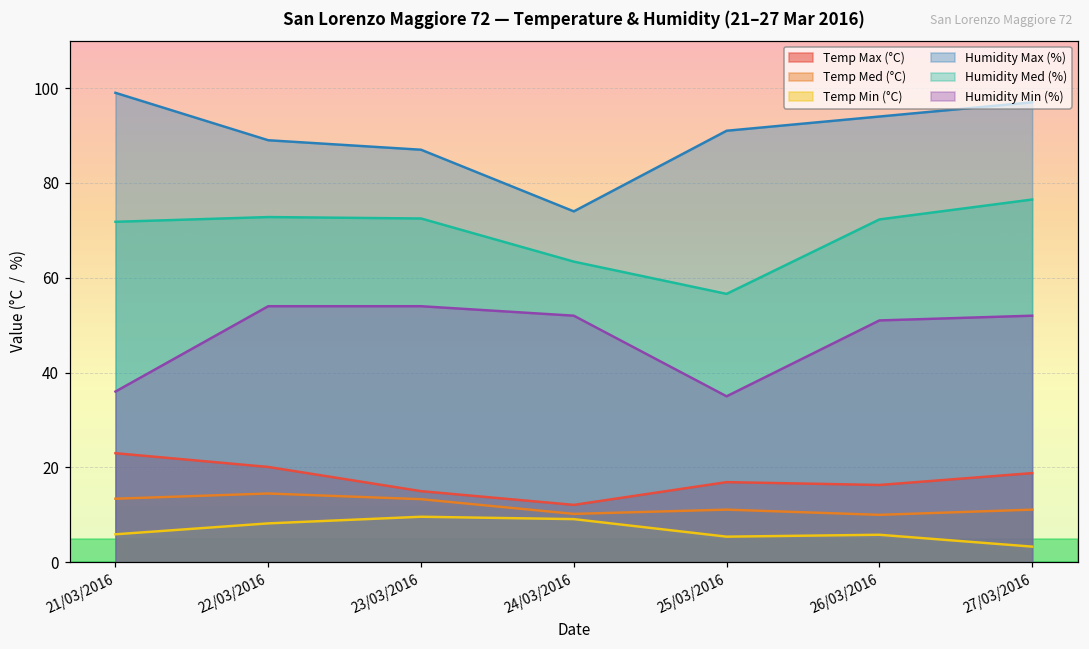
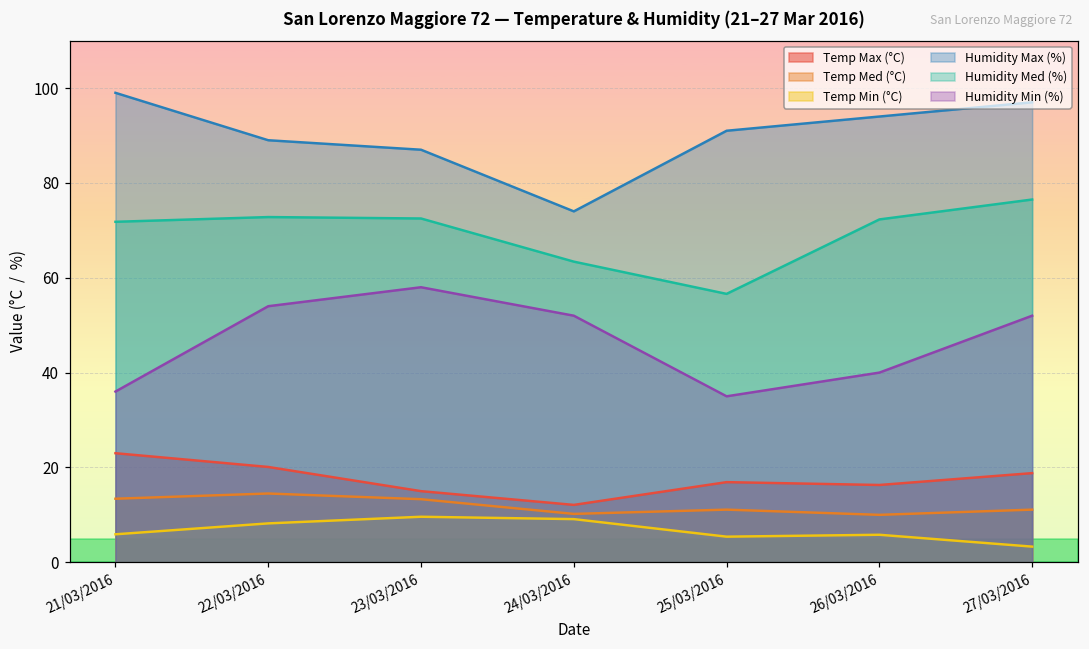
Humidity Min (%), 23/03/2016: 54 -> 58
Humidity Min (%), 26/03/2016: 51 -> 40
